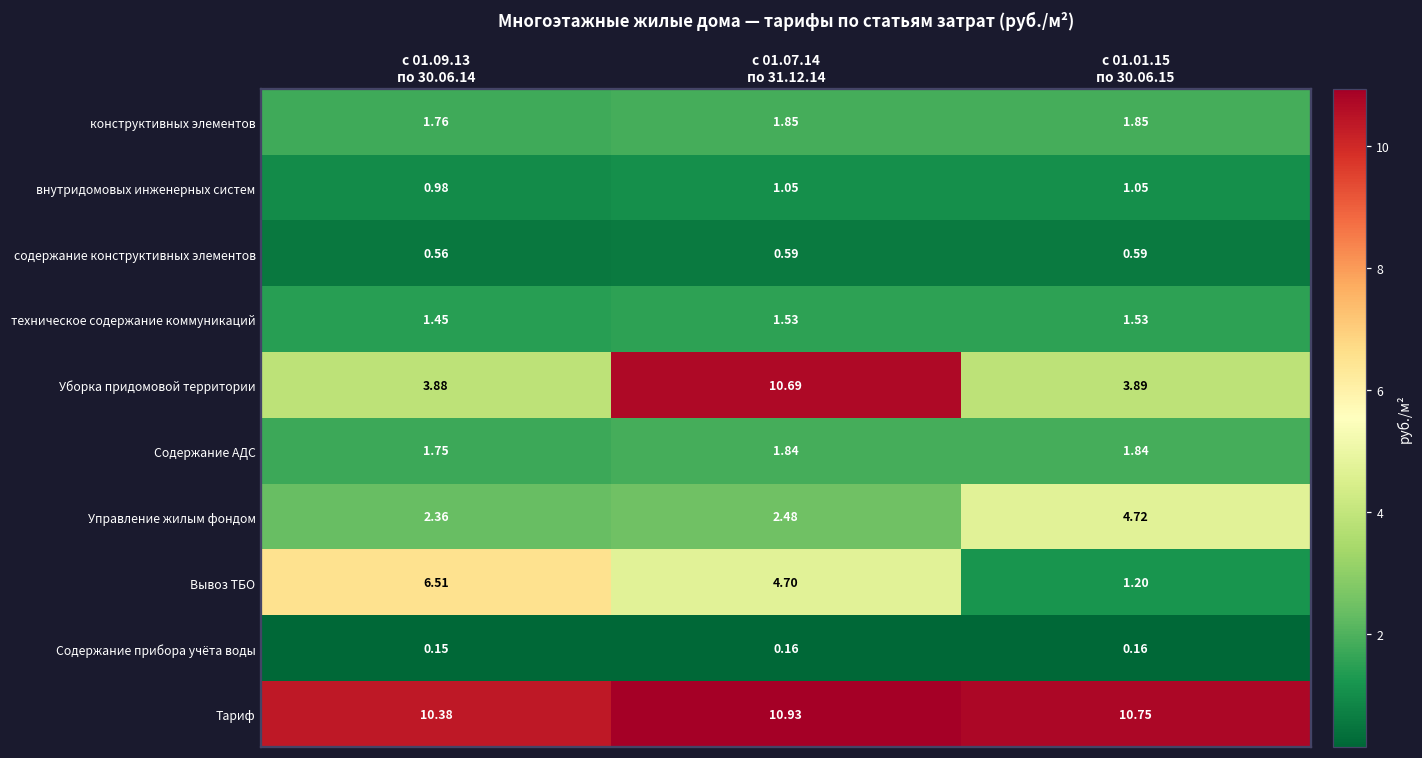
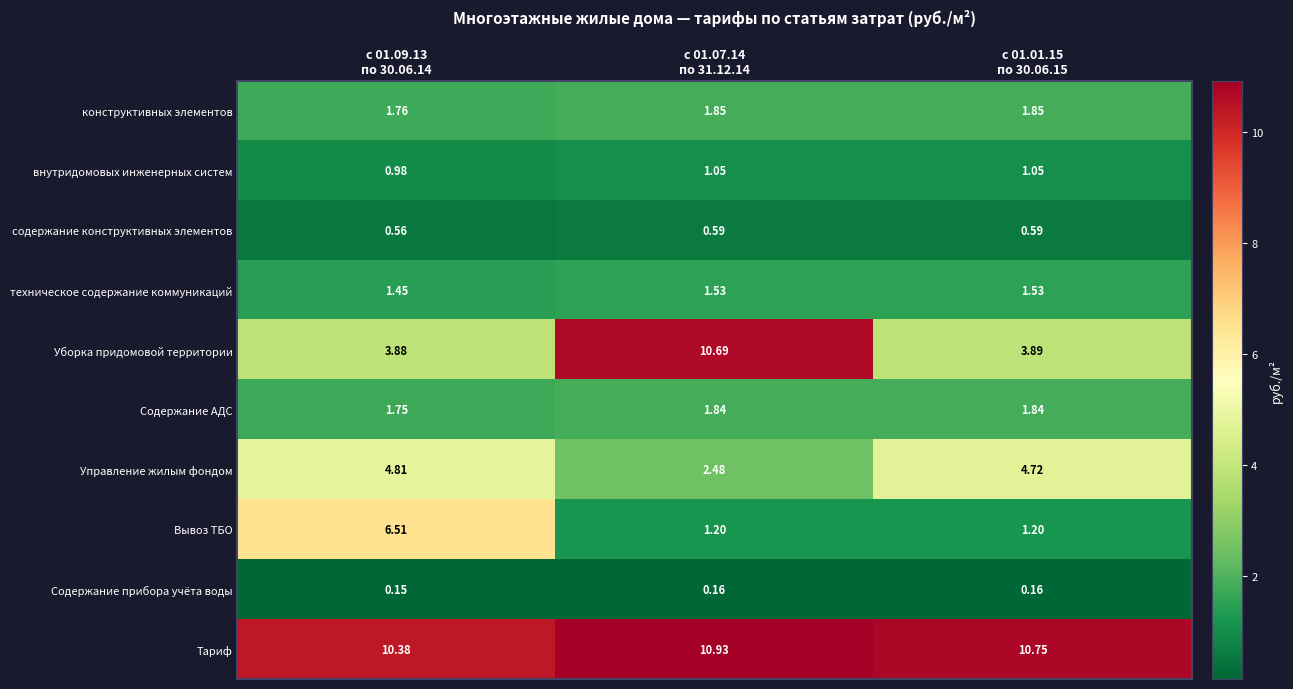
Управление жилым фондом, с 01.09.13 по 30.06.14: 2.36 -> 4.81
Вывоз ТБО, с 01.07.14 по 31.12.14: 4.70 -> 1.20
